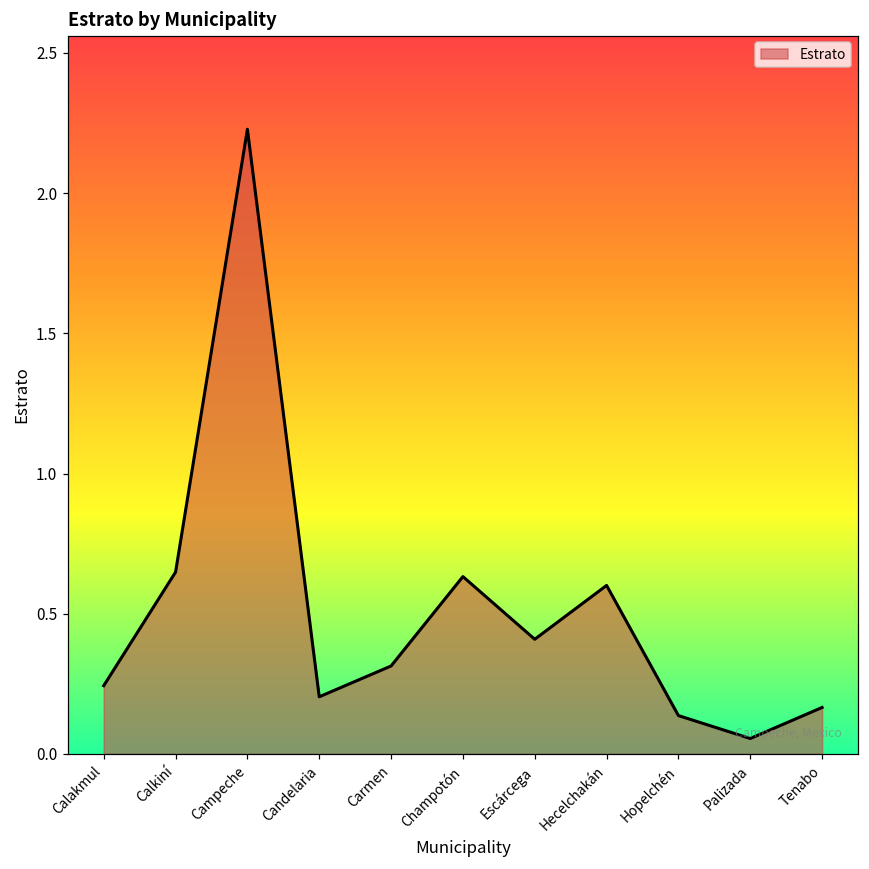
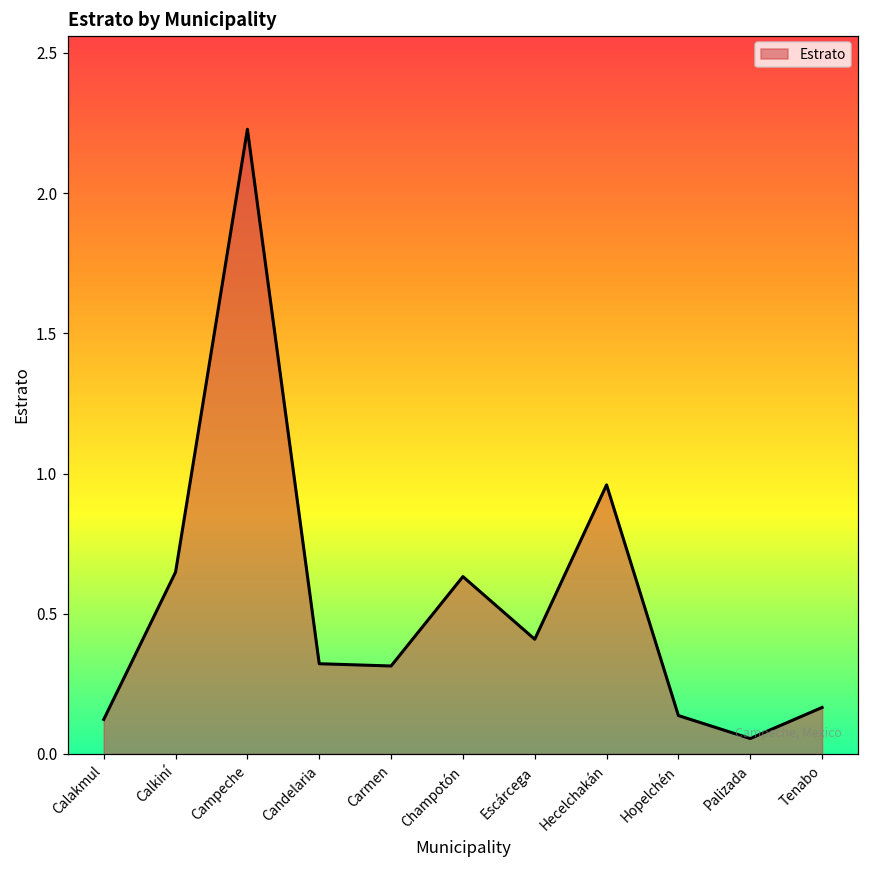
Calakmul: 0.24 -> 0.12
Candelaria: 0.20 -> 0.32
Hecelchakán: 0.60 -> 0.96
